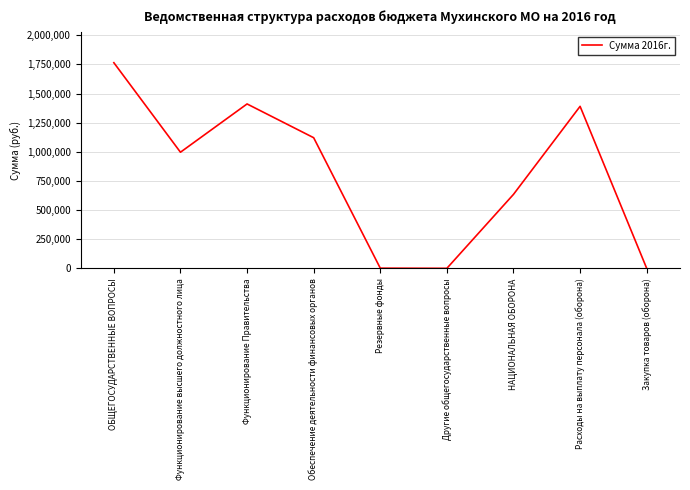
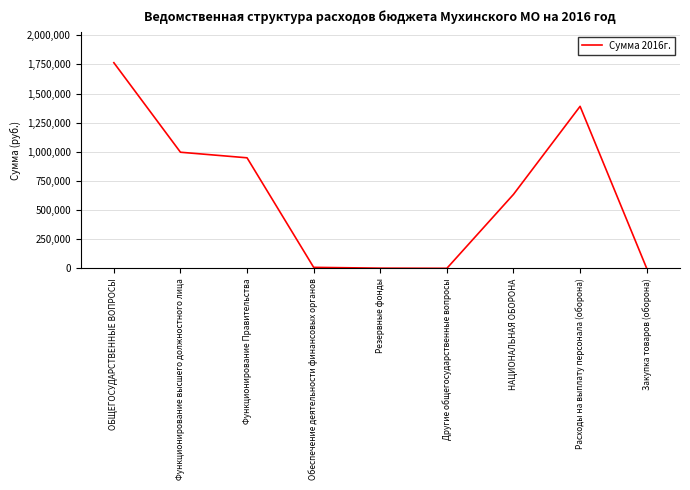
Функционирование Правительства: 1,410,000 -> 950,000
Обеспечение деятельности финансовых органов: 1,120,000 -> 10,000
